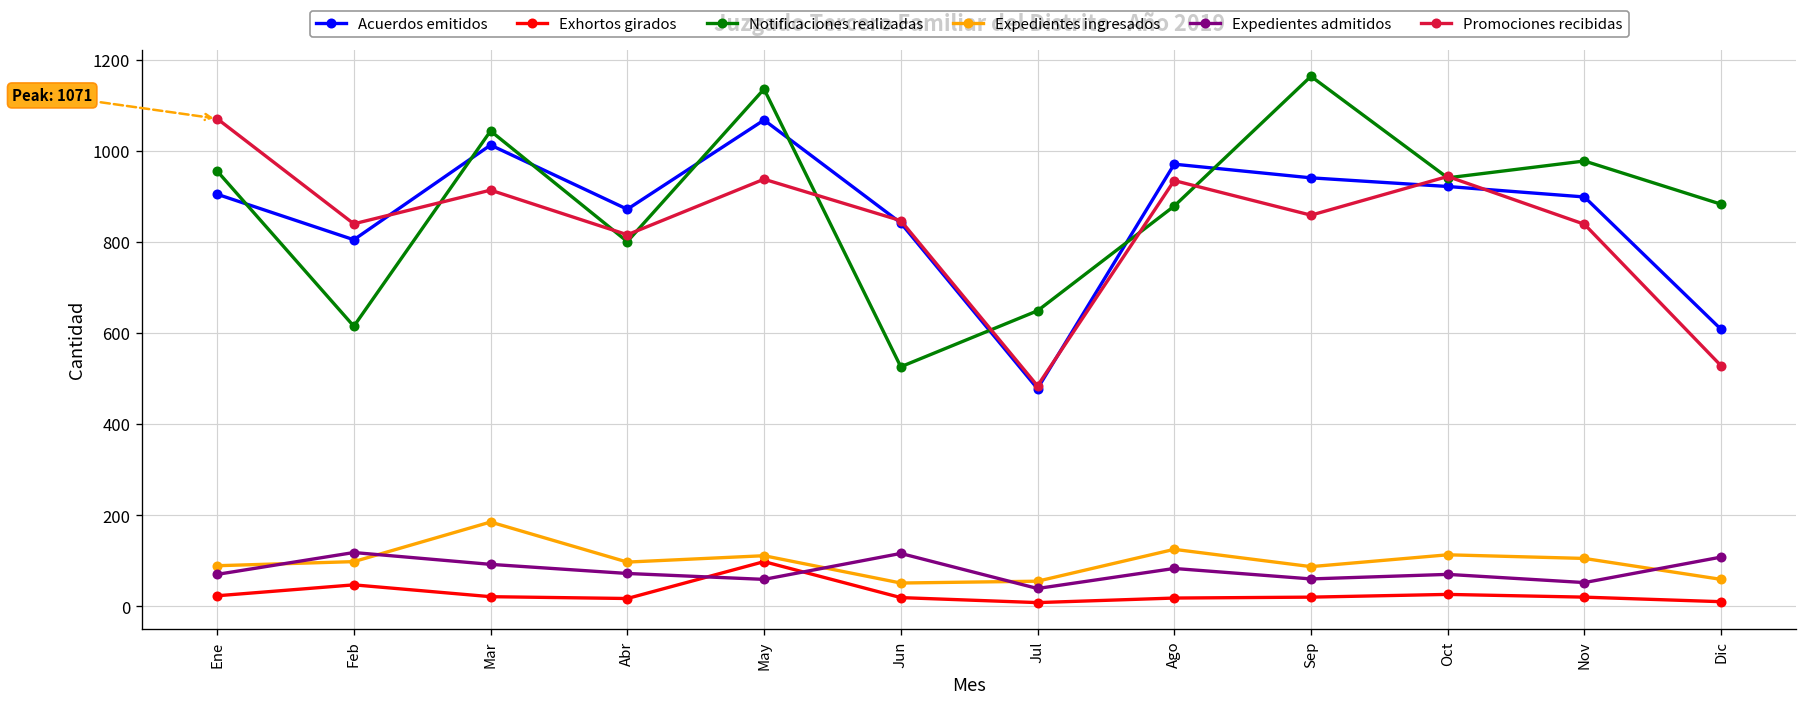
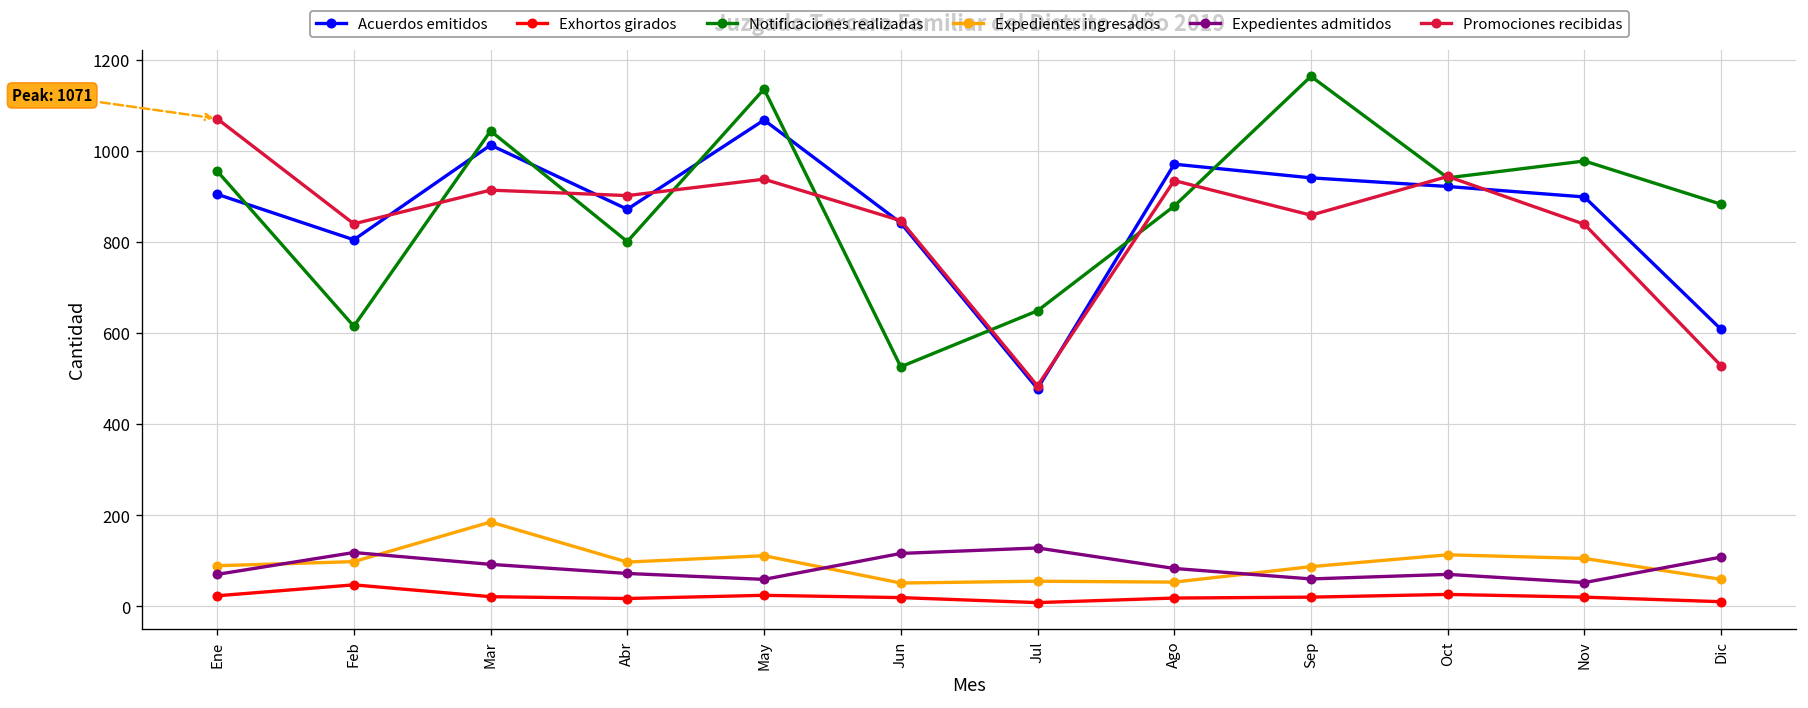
Promociones recibidas, Abr: 820 -> 900
Exhortos girados, May: 100 -> 20
Expedientes admitidos, Jul: 40 -> 130
Expedientes ingresados, Ago: 130 -> 50
